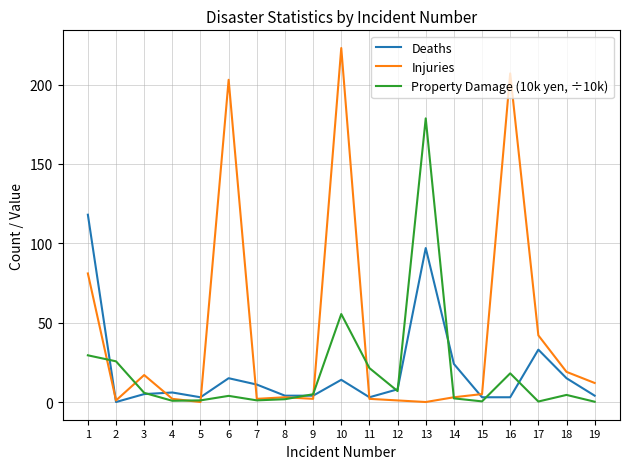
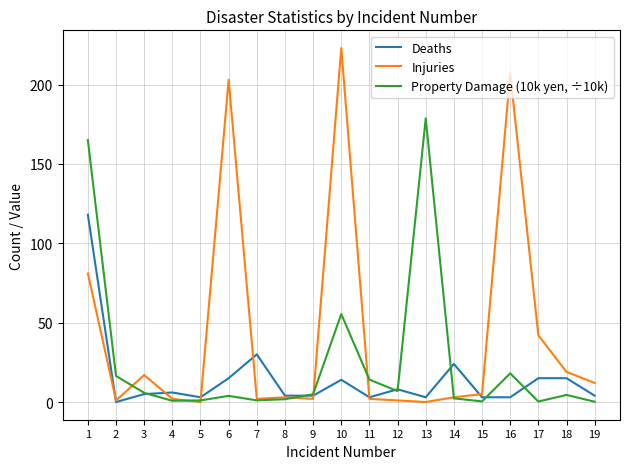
Property Damage (10k yen, ÷10k), 1: 29 -> 165
Property Damage (10k yen, ÷10k), 2: 26 -> 16
Deaths, 7: 11 -> 30
Property Damage (10k yen, ÷10k), 11: 21 -> 14
Deaths, 13: 97 -> 3
Deaths, 17: 33 -> 15
